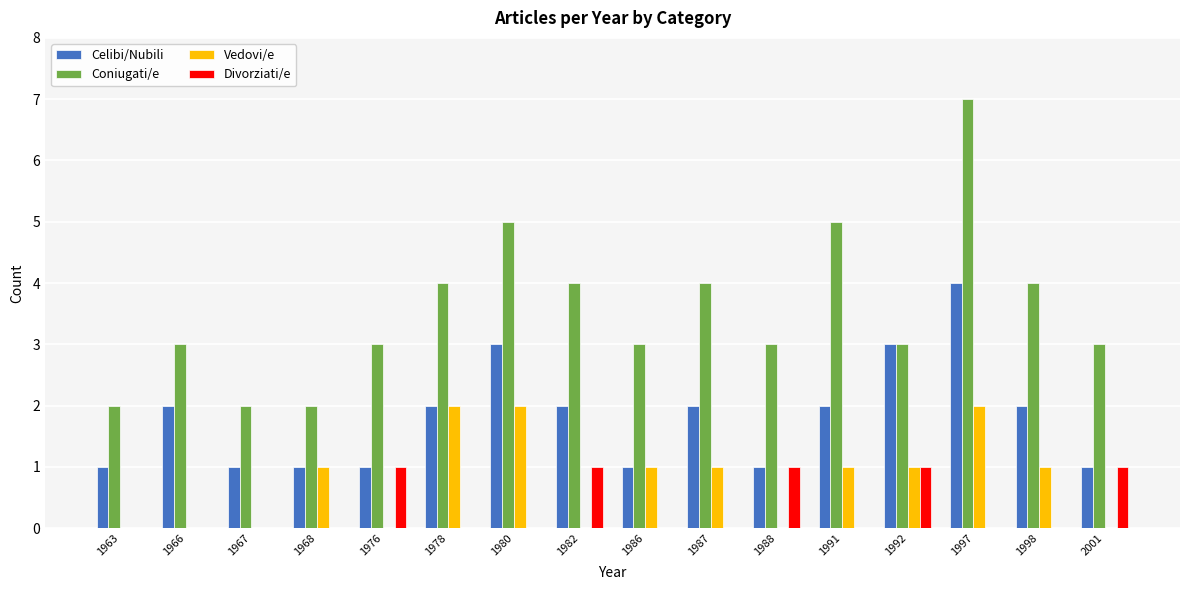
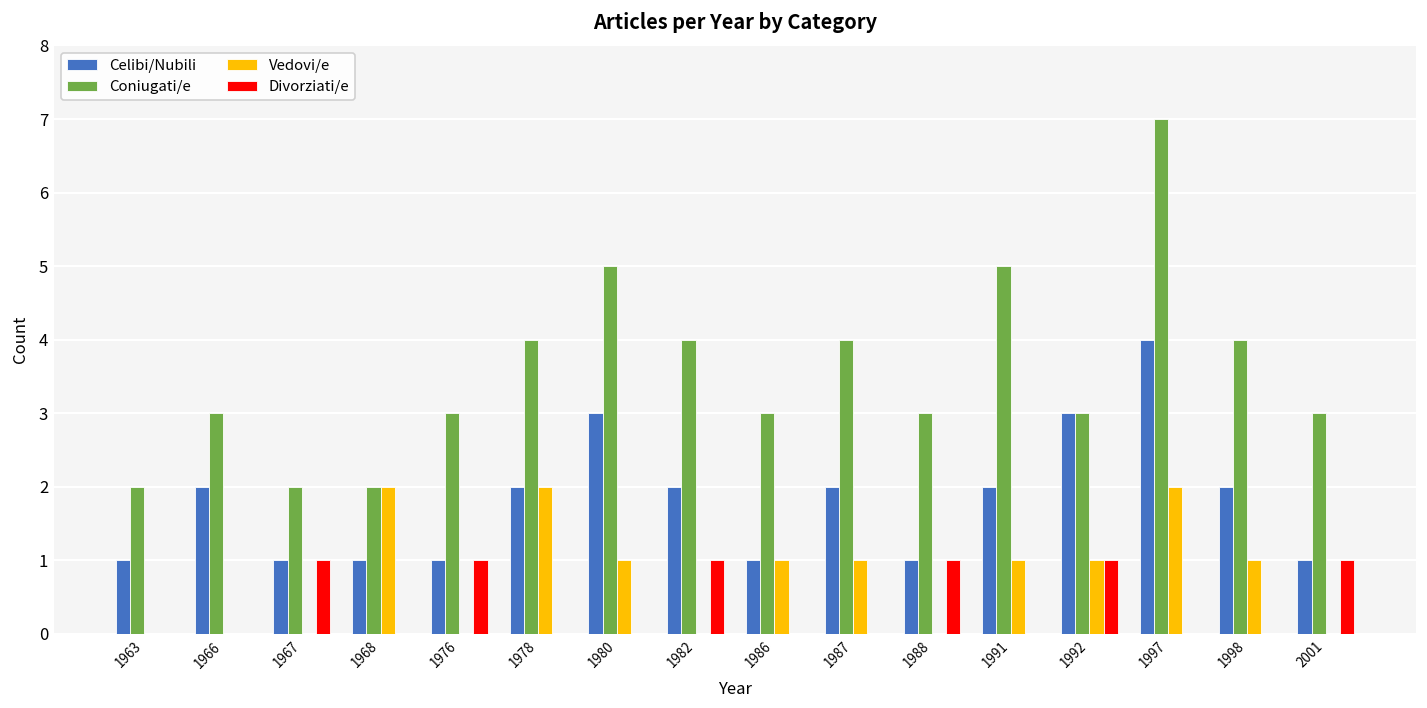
Divorziati/e, 1967: 0 -> 1
Vedovi/e, 1968: 1 -> 2
Vedovi/e, 1980: 2 -> 1
